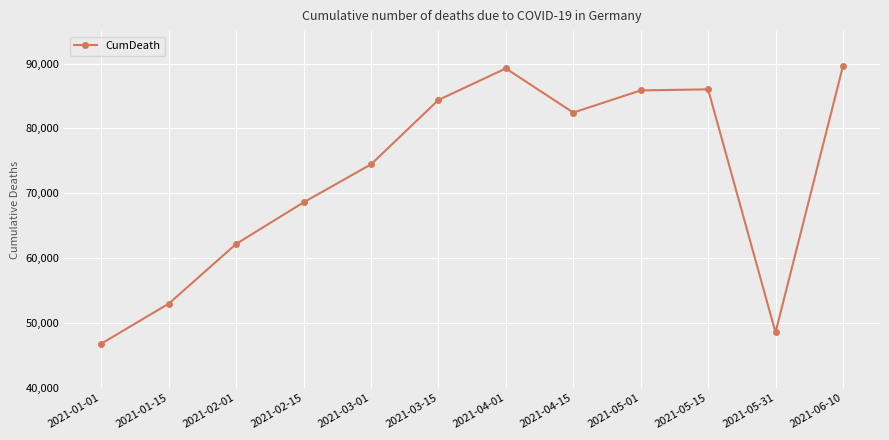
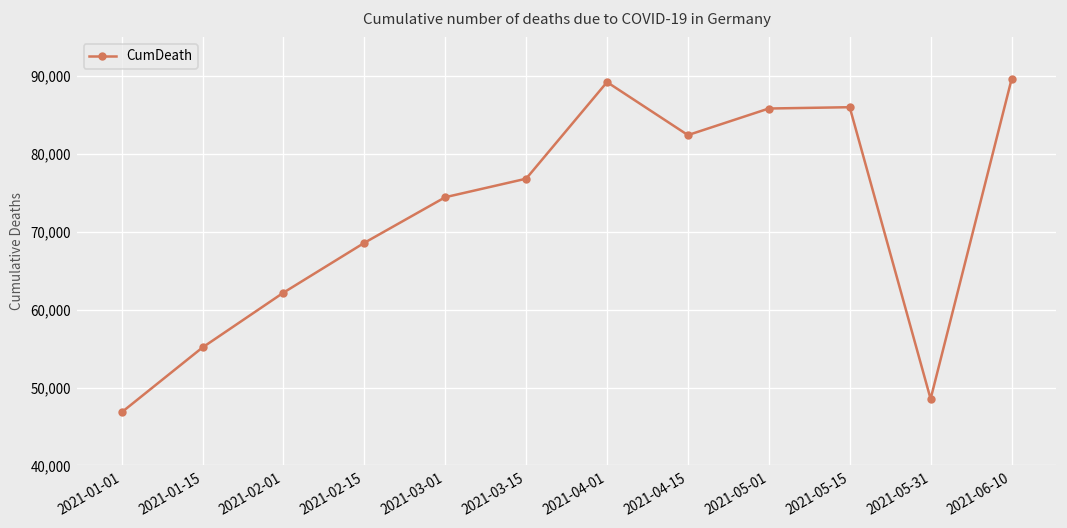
2021-01-15: 53,000 -> 55,000
2021-03-15: 84,000 -> 77,000
